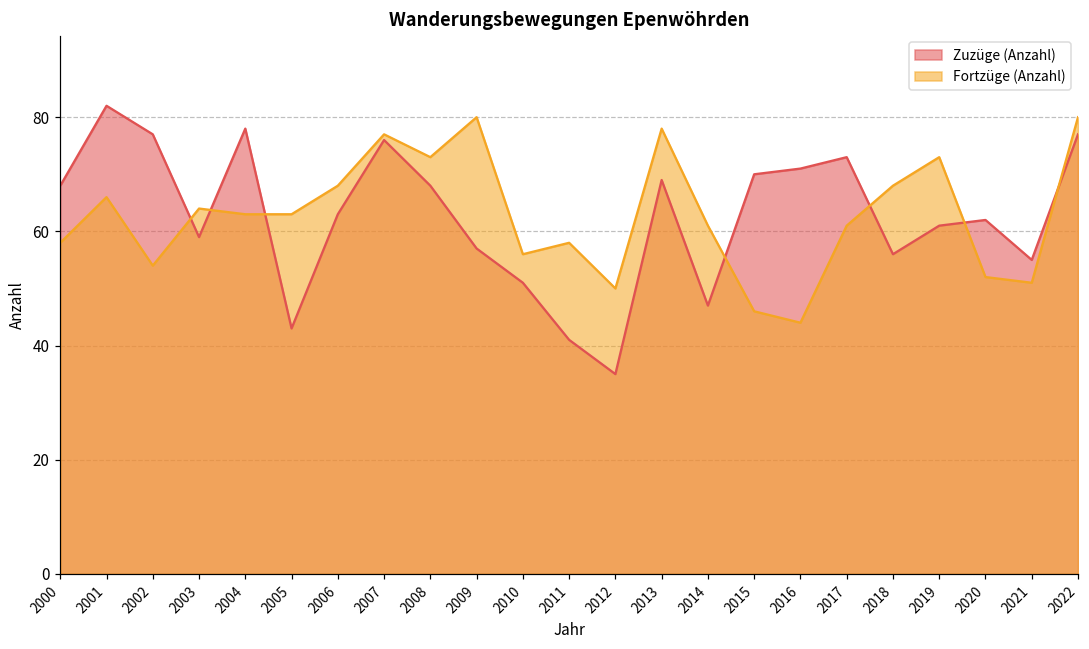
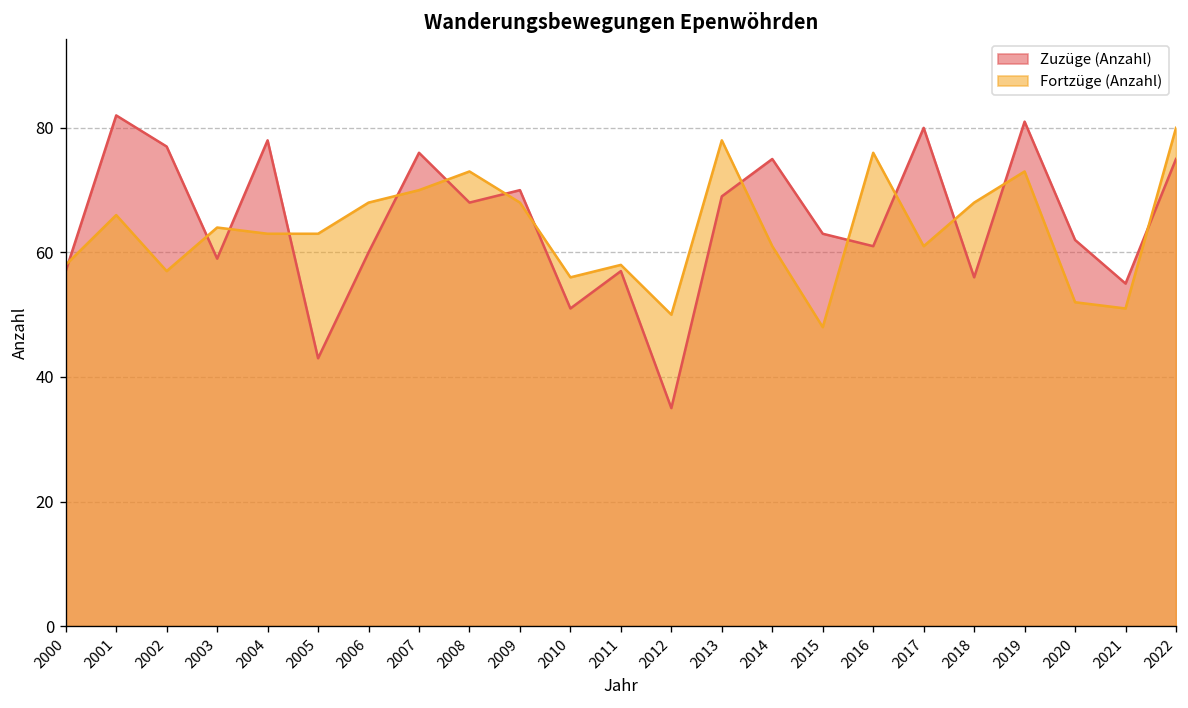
Zuzüge (Anzahl), 2000: 68 -> 57
Fortzüge (Anzahl), 2002: 54 -> 57
Zuzüge (Anzahl), 2006: 63 -> 60
Fortzüge (Anzahl), 2007: 77 -> 70
Zuzüge (Anzahl), 2009: 57 -> 70
Fortzüge (Anzahl), 2009: 80 -> 68
Zuzüge (Anzahl), 2011: 41 -> 57
Zuzüge (Anzahl), 2014: 47 -> 75
Zuzüge (Anzahl), 2015: 70 -> 63
Fortzüge (Anzahl), 2015: 46 -> 48
Zuzüge (Anzahl), 2016: 71 -> 61
Fortzüge (Anzahl), 2016: 44 -> 76
Zuzüge (Anzahl), 2017: 73 -> 80
Zuzüge (Anzahl), 2019: 61 -> 81
Zuzüge (Anzahl), 2022: 77 -> 75
